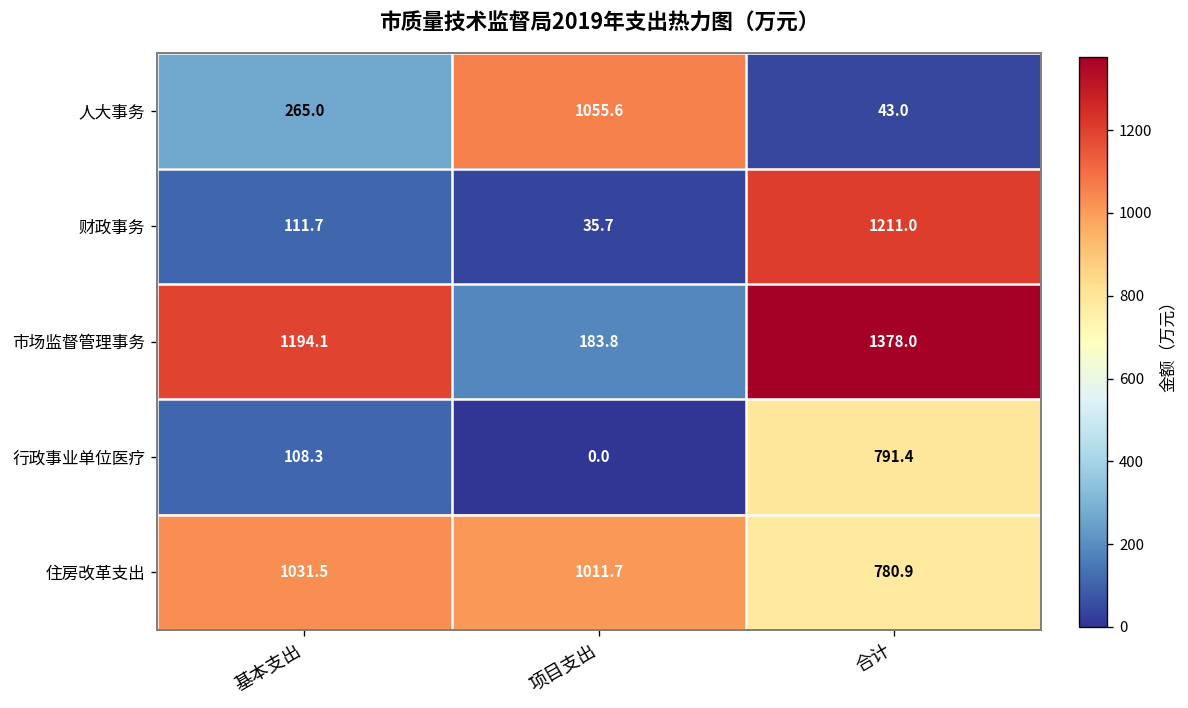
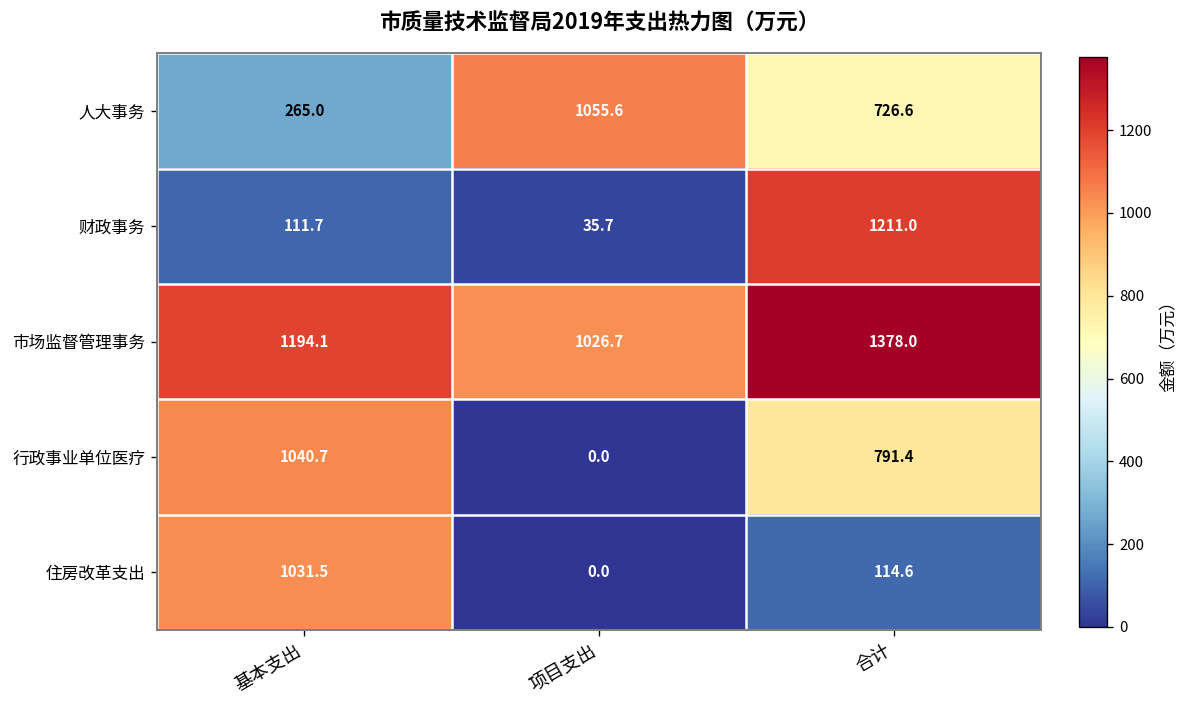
人大事务, 合计: 43.0 -> 726.6
市场监督管理事务, 项目支出: 183.8 -> 1026.7
行政事业单位医疗, 基本支出: 108.3 -> 1040.7
住房改革支出, 项目支出: 1011.7 -> 0.0
住房改革支出, 合计: 780.9 -> 114.6
